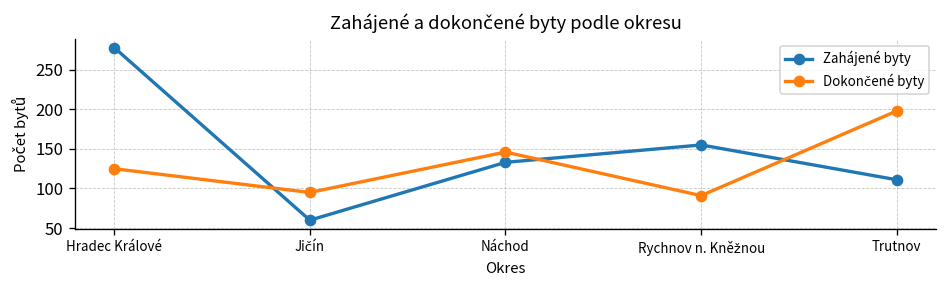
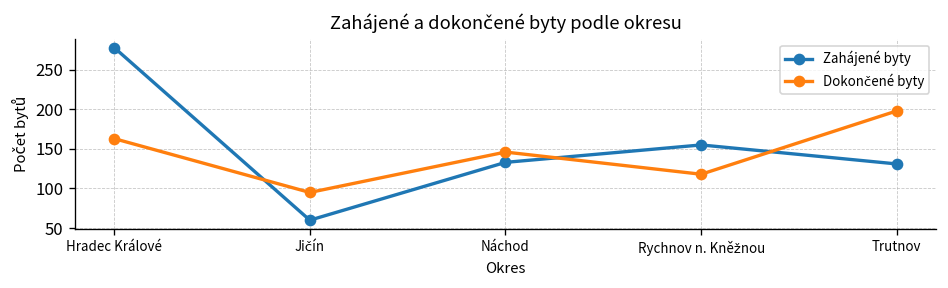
Dokončené byty, Hradec Králové: 130 -> 160
Dokončené byty, Rychnov n. Kněžnou: 90 -> 120
Zahájené byty, Trutnov: 110 -> 130
